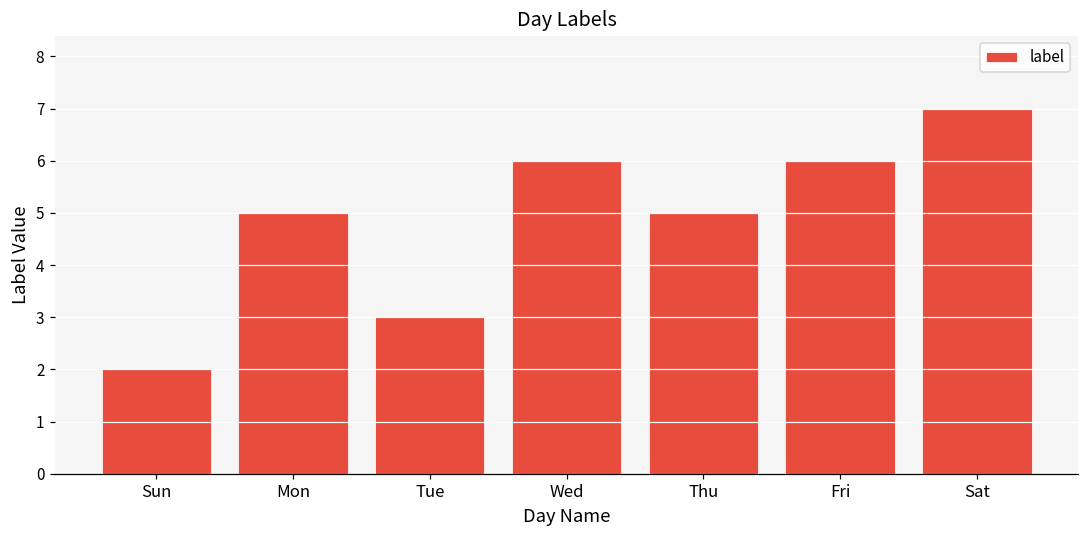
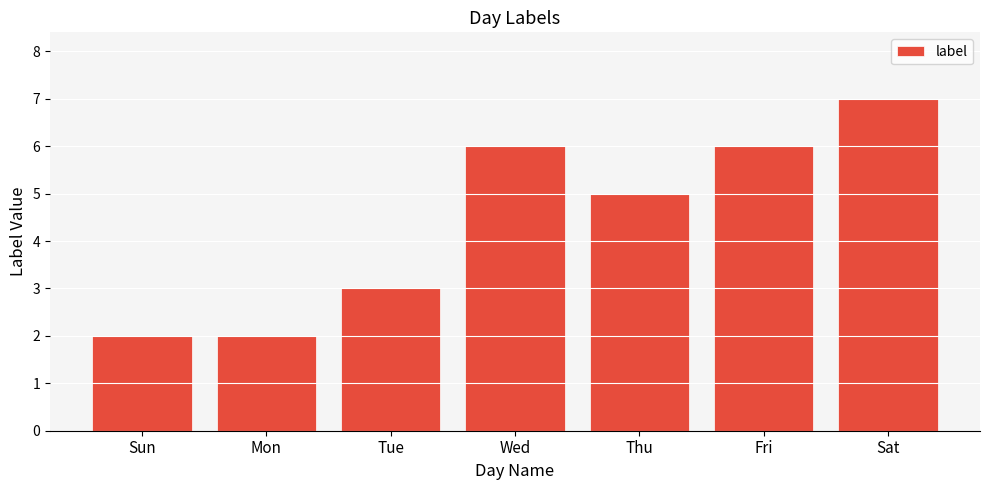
Mon: 5 -> 2
